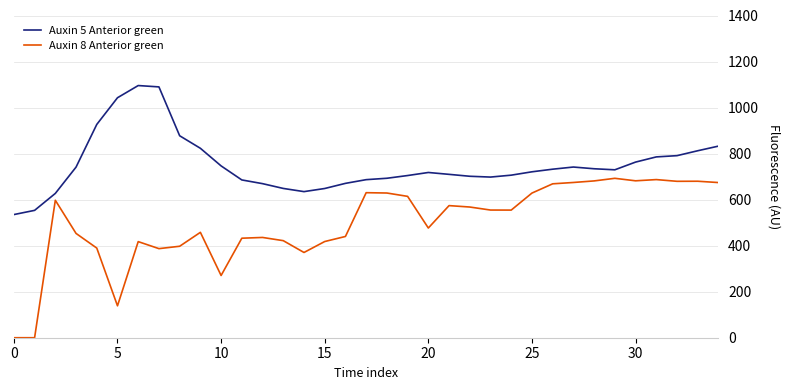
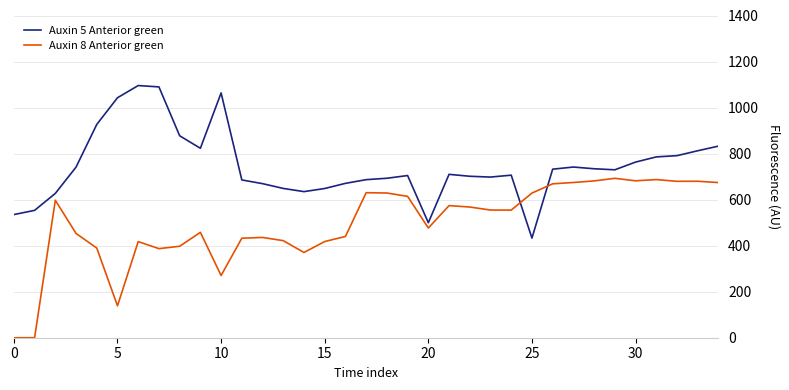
Auxin 5 Anterior green, 10: 750 -> 1060
Auxin 5 Anterior green, 20: 720 -> 500
Auxin 5 Anterior green, 25: 720 -> 430
